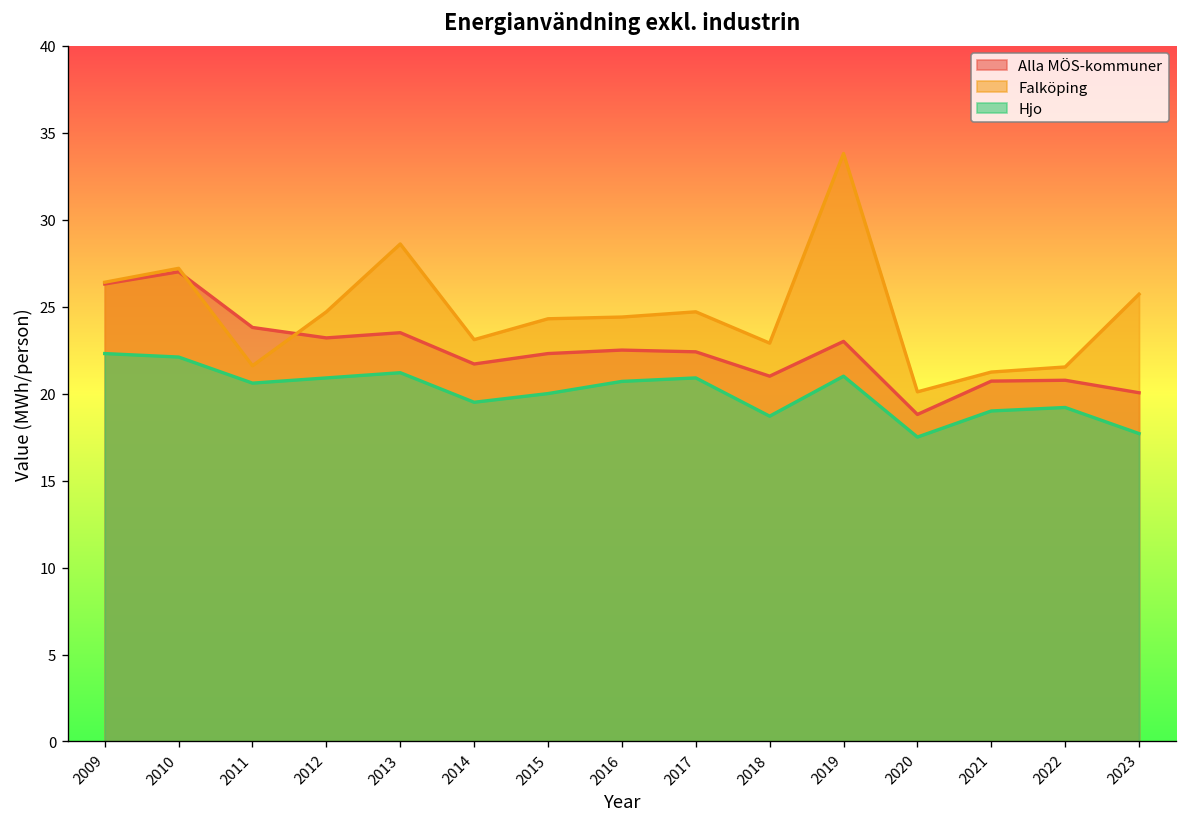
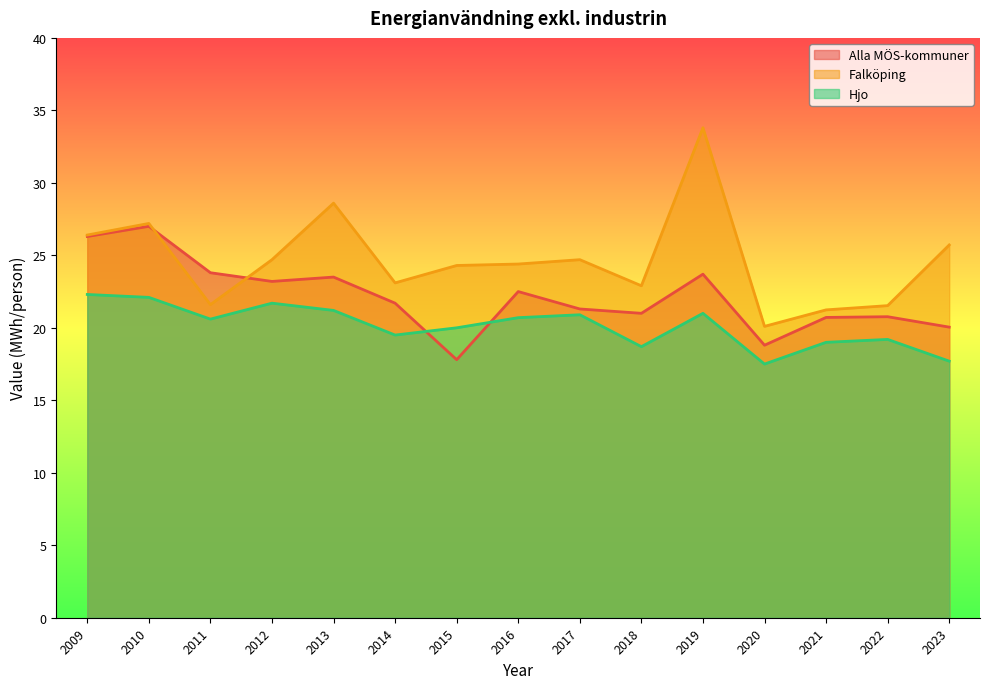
Hjo, 2012: 20.9 -> 21.7
Alla MÖS-kommuner, 2015: 22.3 -> 17.8
Alla MÖS-kommuner, 2017: 22.4 -> 21.3
Alla MÖS-kommuner, 2019: 23.0 -> 23.7
